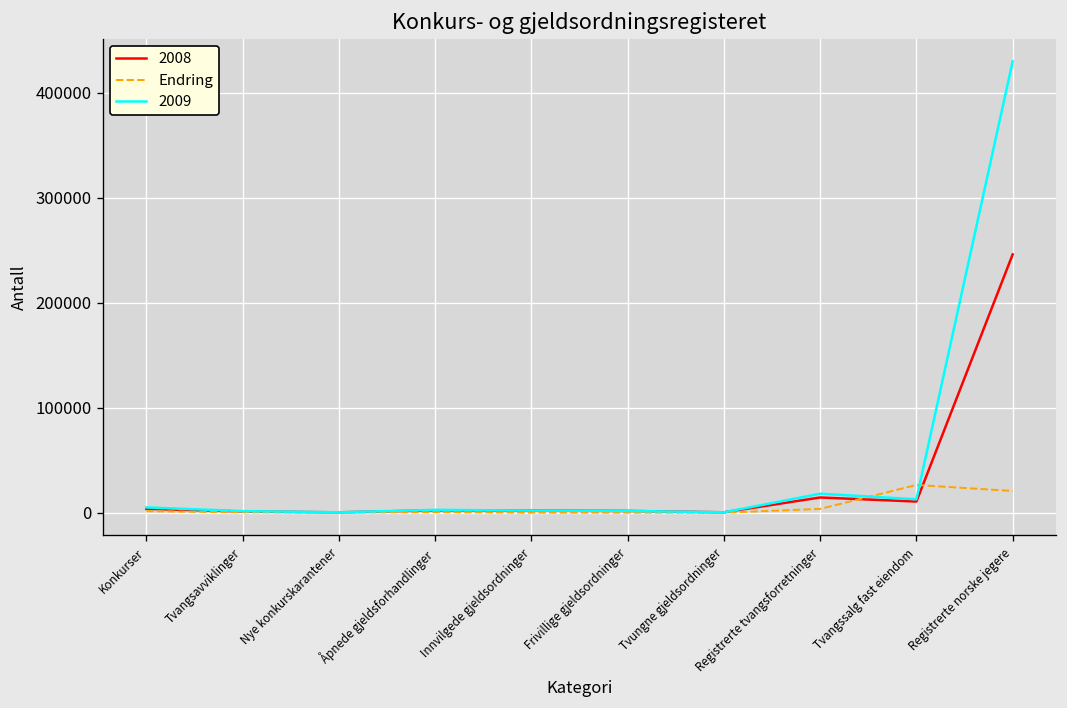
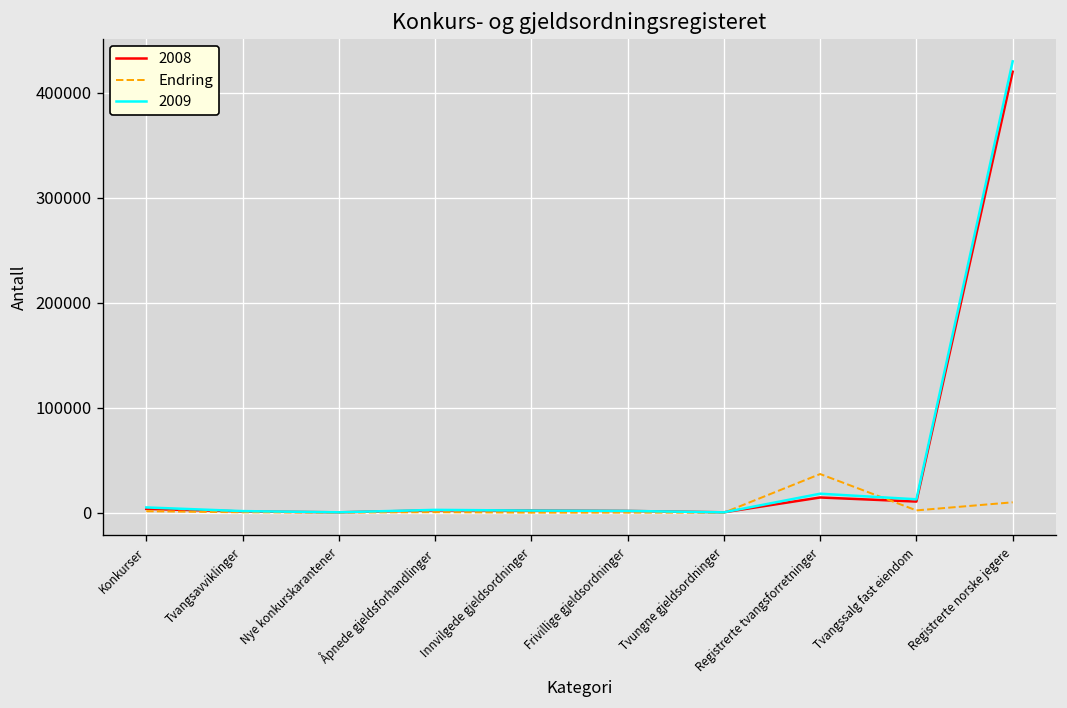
Endring, Registrerte tvangsforretninger: 0 -> 40000
Endring, Tvangssalg fast eiendom: 30000 -> 0
2008, Registrerte norske jegere: 250000 -> 420000
Endring, Registrerte norske jegere: 20000 -> 10000
